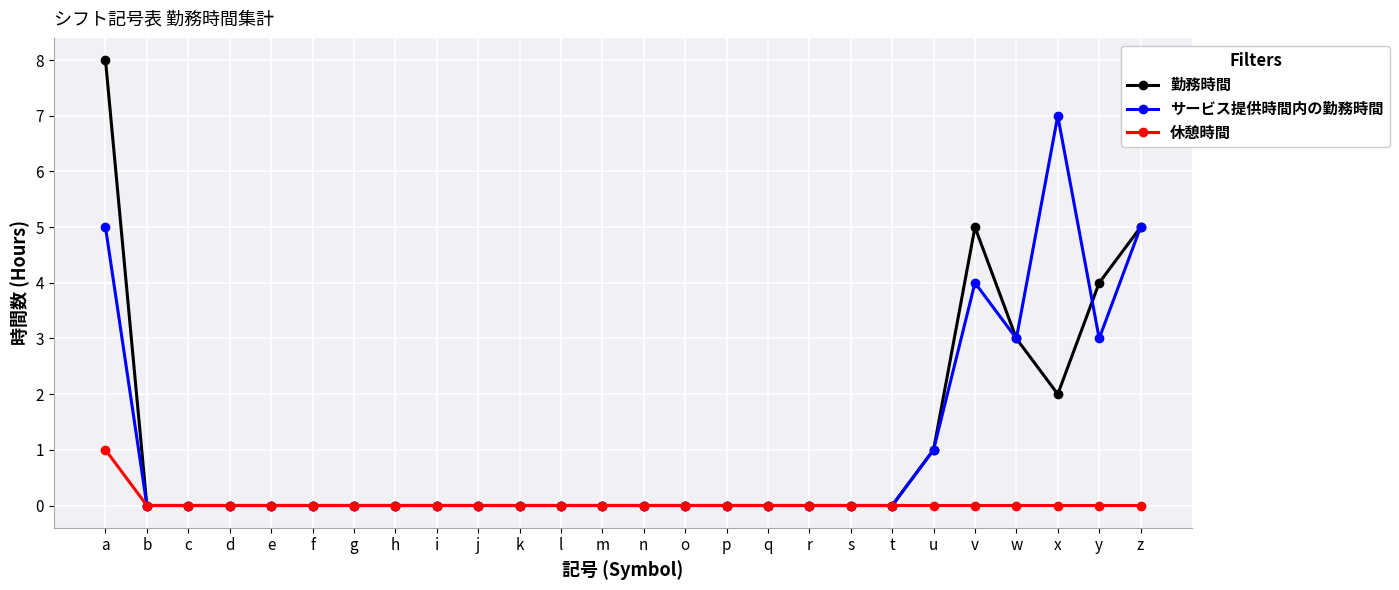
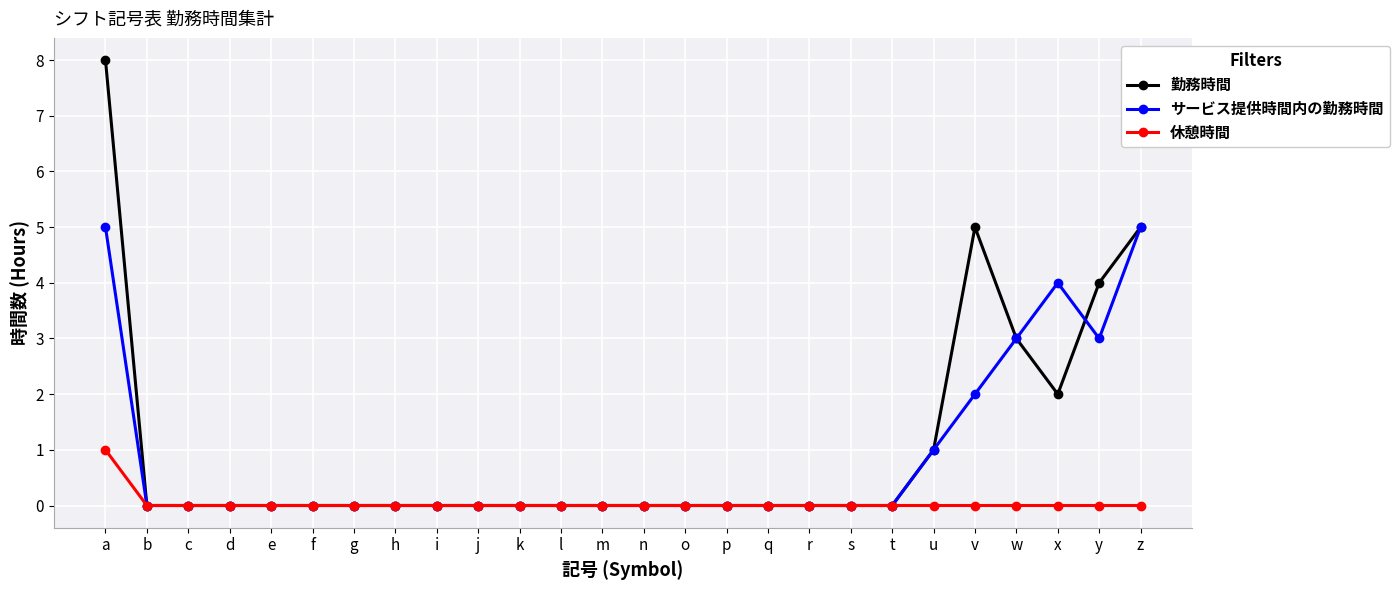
サービス提供時間内の勤務時間, v: 4 -> 2
サービス提供時間内の勤務時間, x: 7 -> 4
